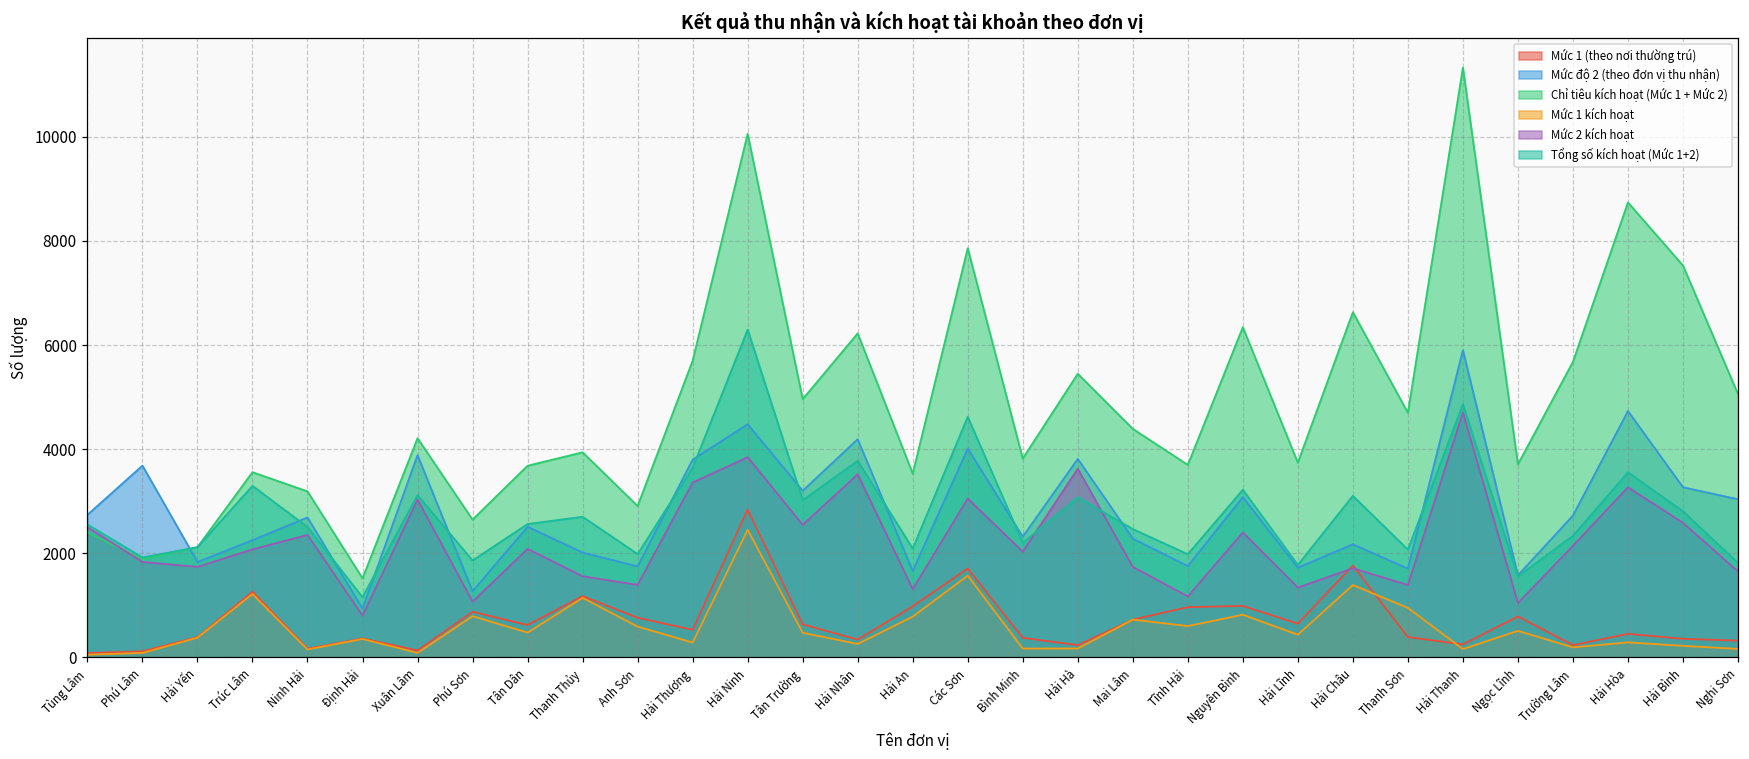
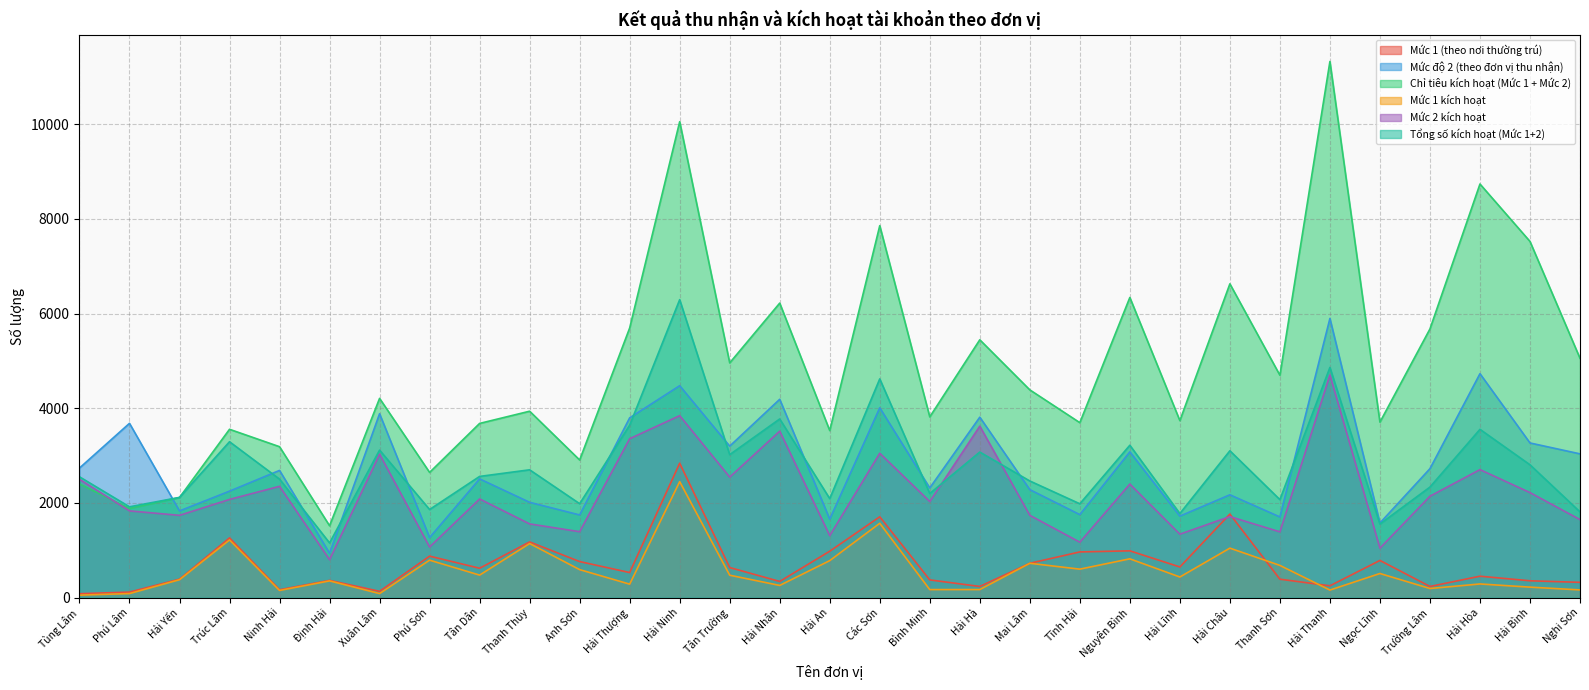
Mức 1 kích hoạt, Hải Châu: 1400 -> 1000
Mức 1 kích hoạt, Thanh Sơn: 1000 -> 700
Mức 2 kích hoạt, Hải Hòa: 3300 -> 2700
Mức 2 kích hoạt, Hải Bình: 2600 -> 2200
